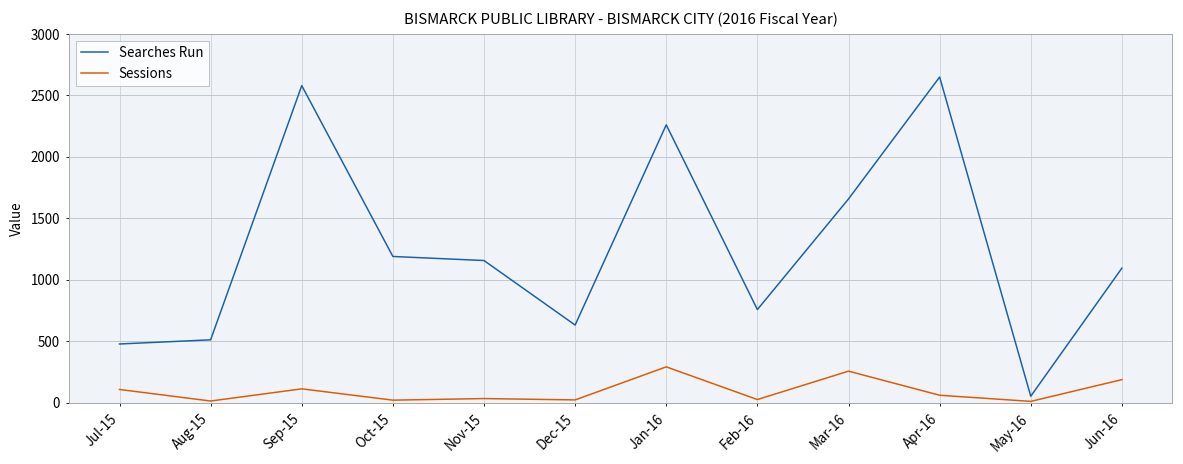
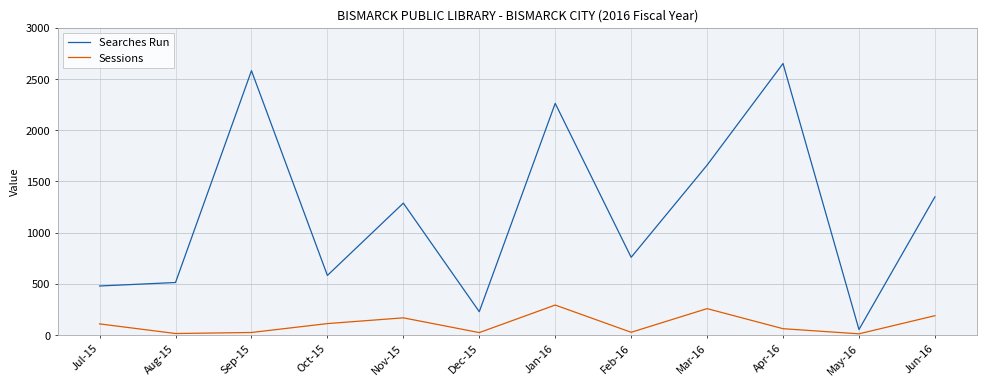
Sessions, Sep-15: 110 -> 20
Searches Run, Oct-15: 1190 -> 580
Sessions, Oct-15: 20 -> 110
Searches Run, Nov-15: 1160 -> 1290
Sessions, Nov-15: 30 -> 170
Searches Run, Dec-15: 630 -> 230
Searches Run, Jun-16: 1100 -> 1350
